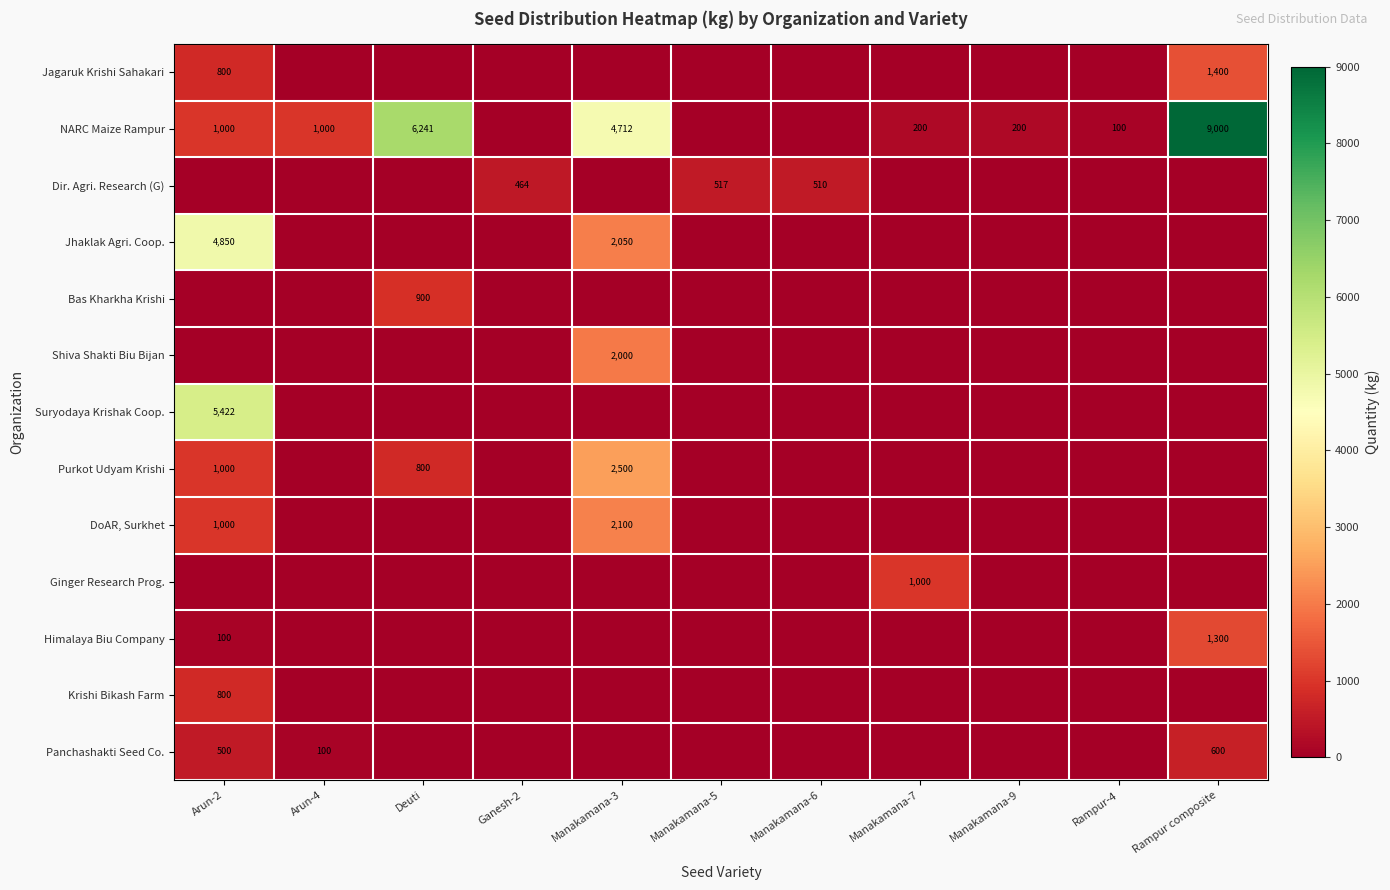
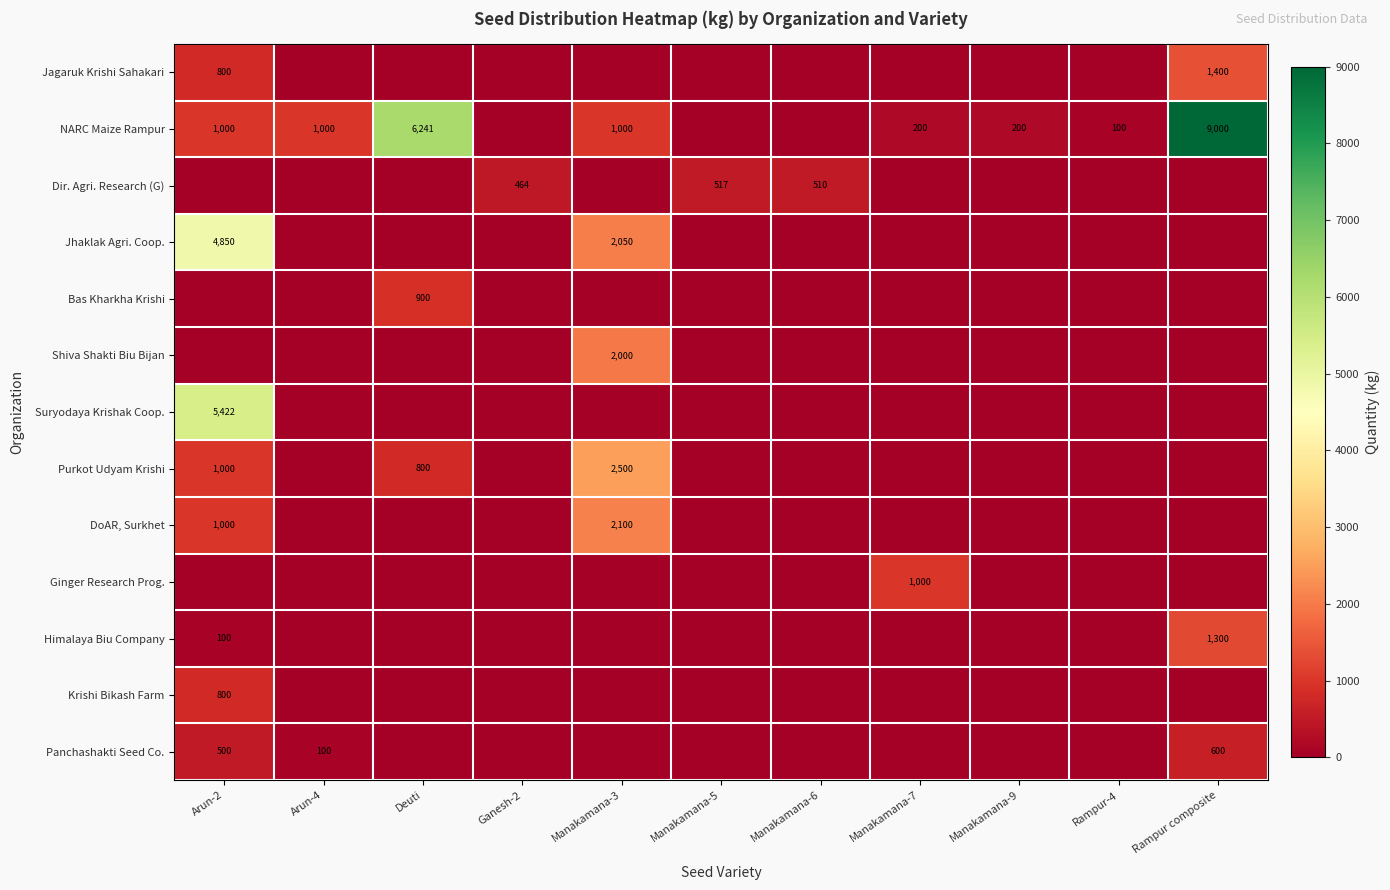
NARC Maize Rampur, Manakamana-3: 4,712 -> 1,000
